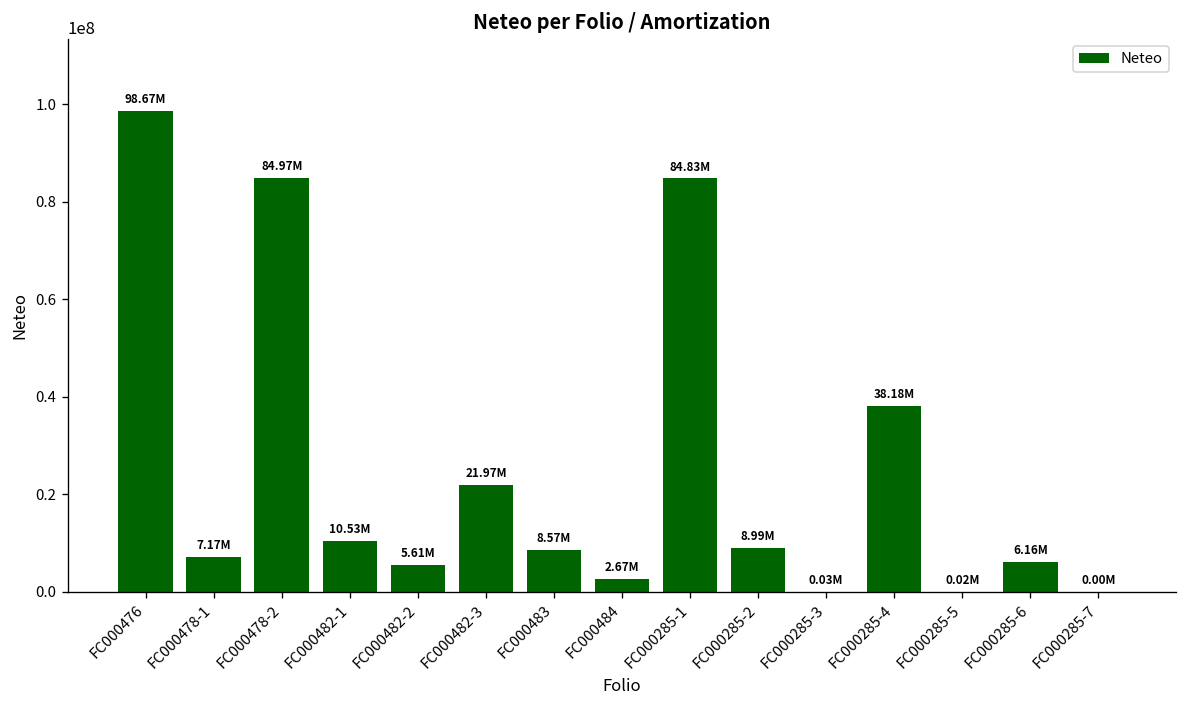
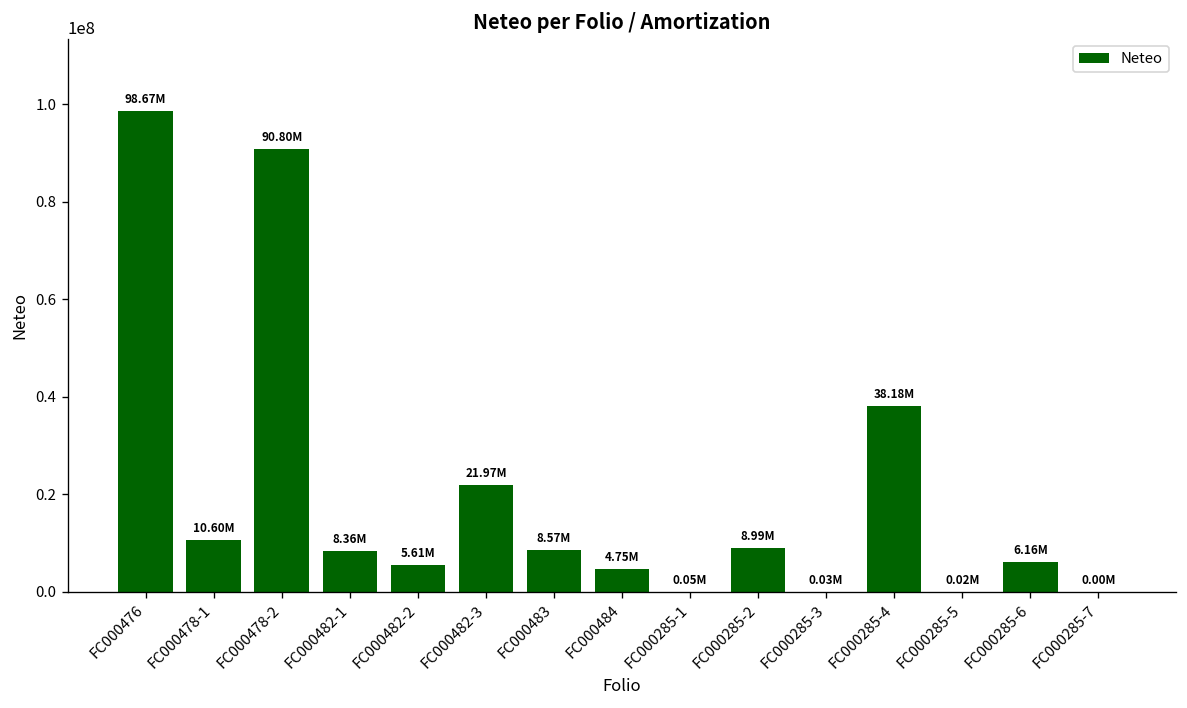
FC000478-1: 7.17M -> 10.60M
FC000478-2: 84.97M -> 90.80M
FC000482-1: 10.53M -> 8.36M
FC000484: 2.67M -> 4.75M
FC000285-1: 84.83M -> 0.05M
